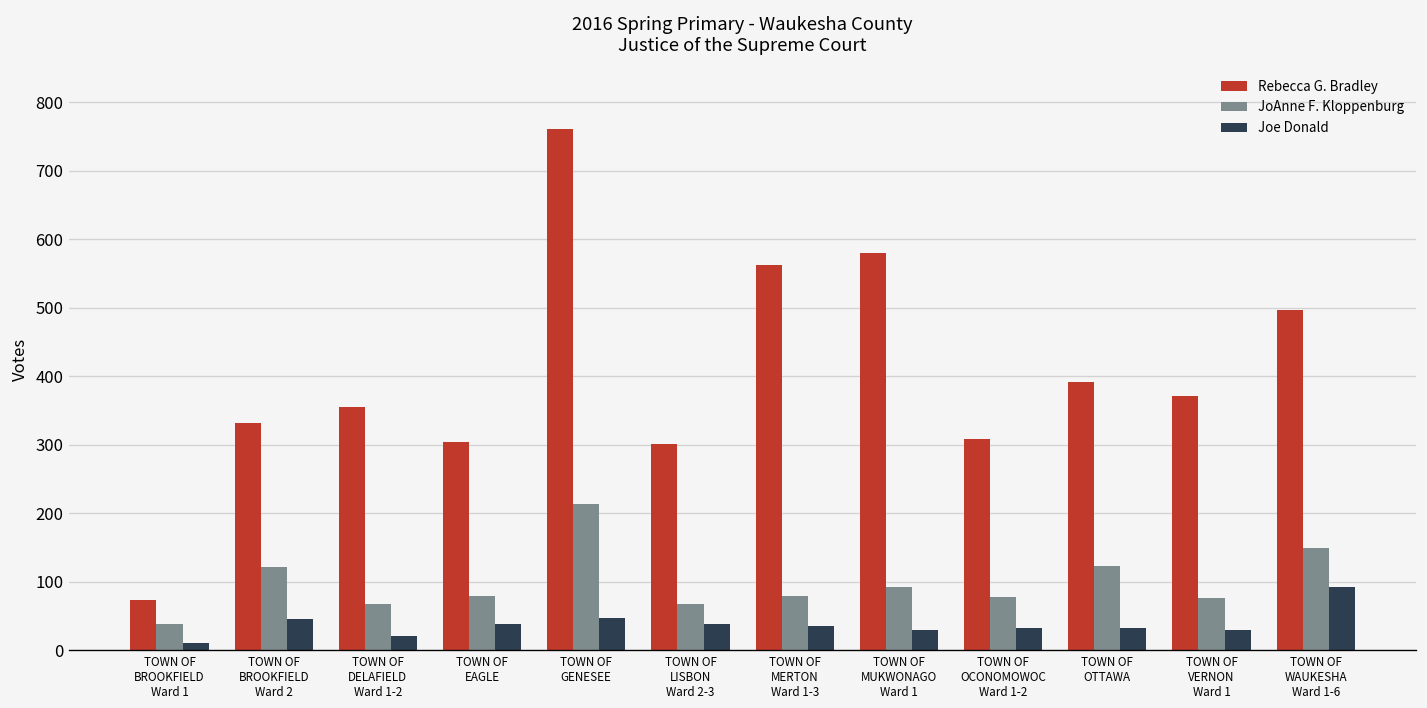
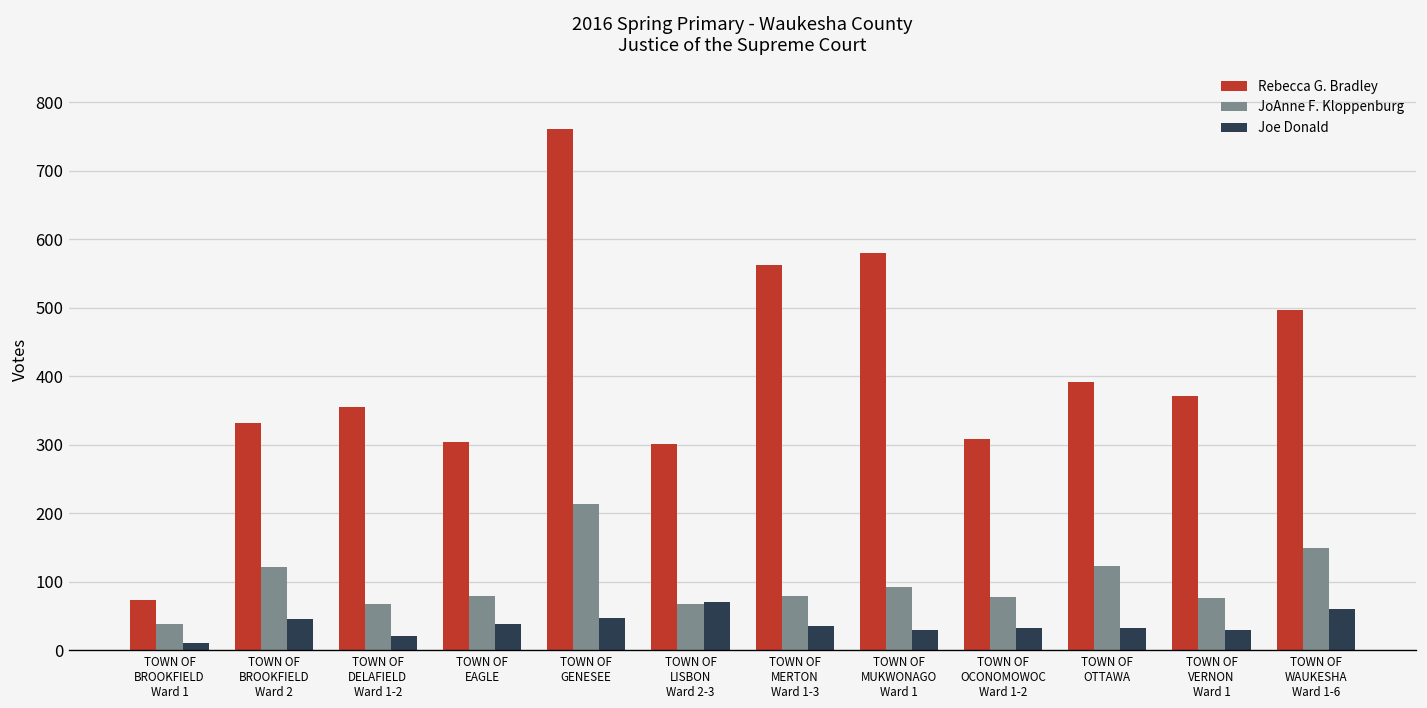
Joe Donald, TOWN OF LISBON Ward 2-3: 40 -> 70
Joe Donald, TOWN OF WAUKESHA Ward 1-6: 90 -> 60
